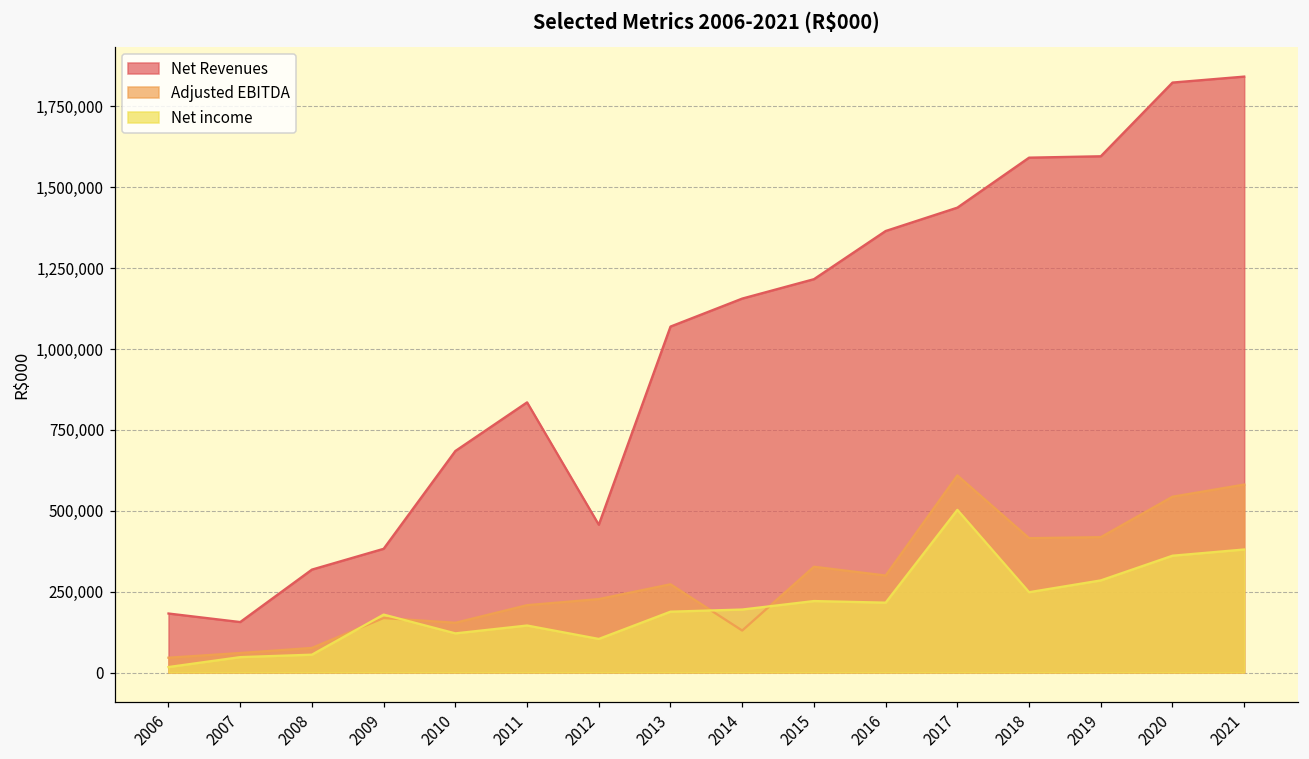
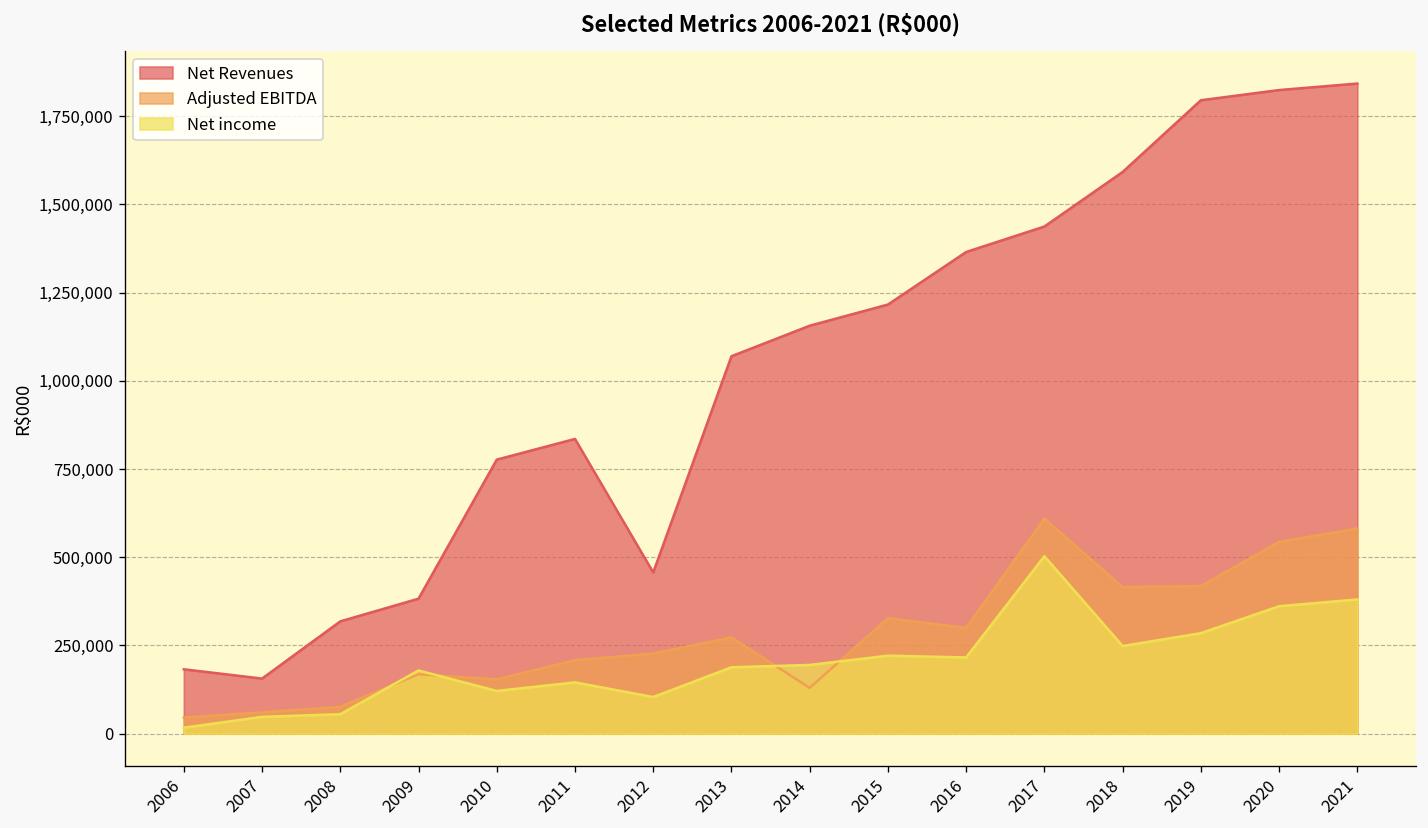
Net Revenues, 2010: 680,000 -> 780,000
Net Revenues, 2019: 1,600,000 -> 1,800,000
